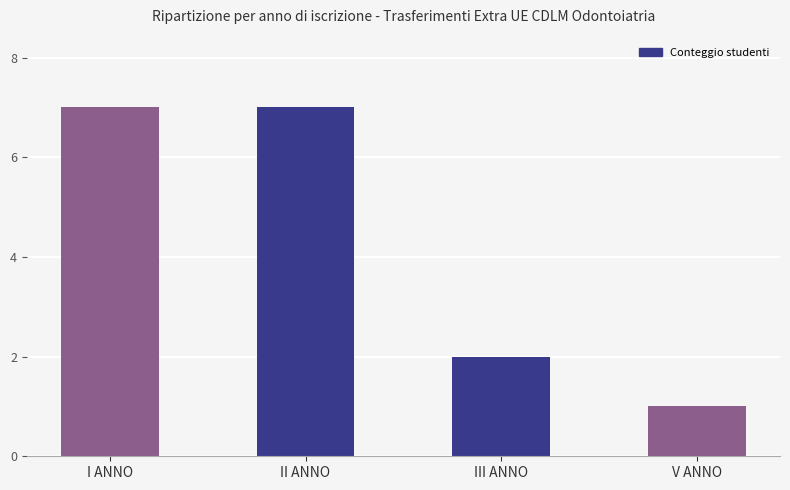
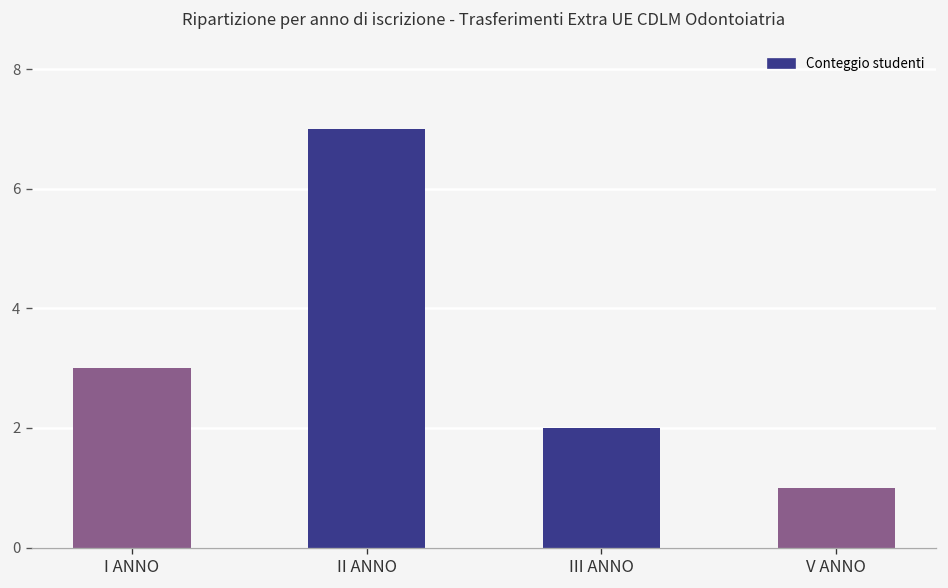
I ANNO: 7 -> 3
